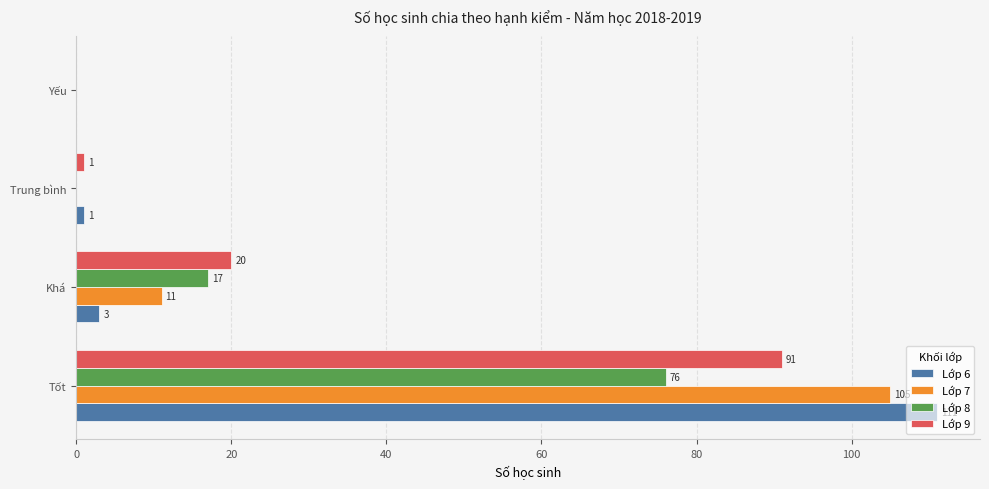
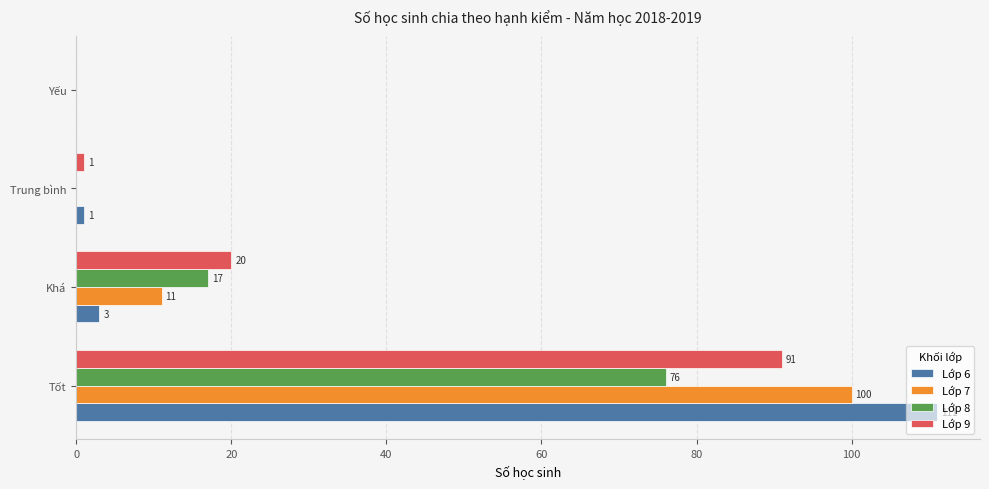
Lớp 7, Tốt: 105 -> 100
